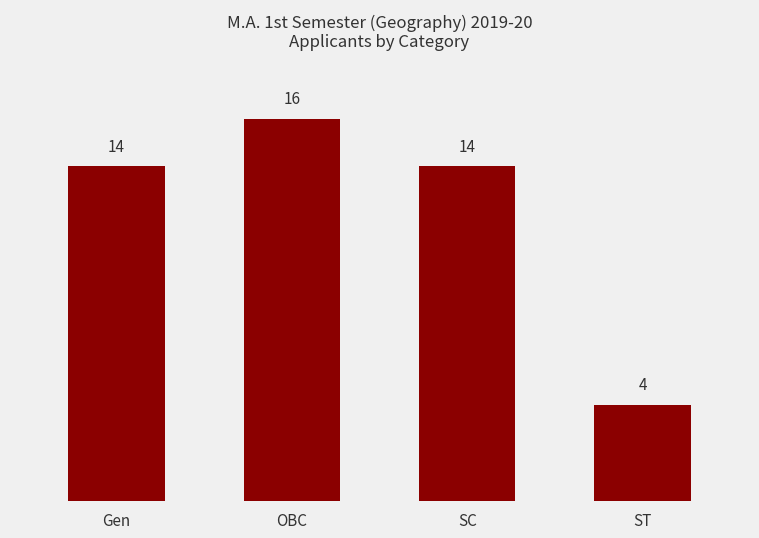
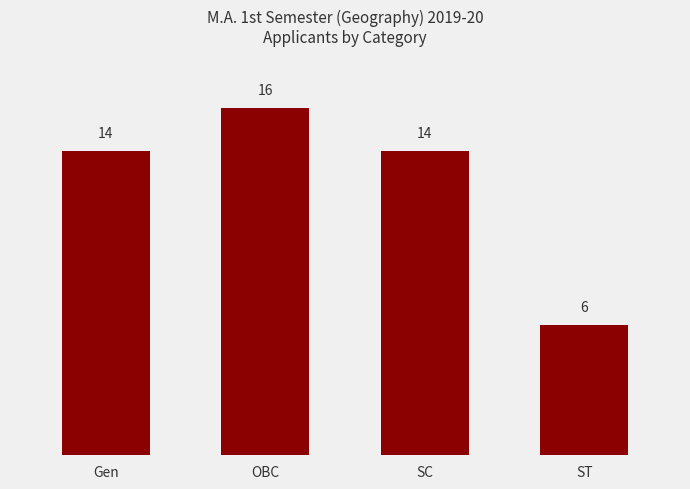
ST: 4 -> 6
